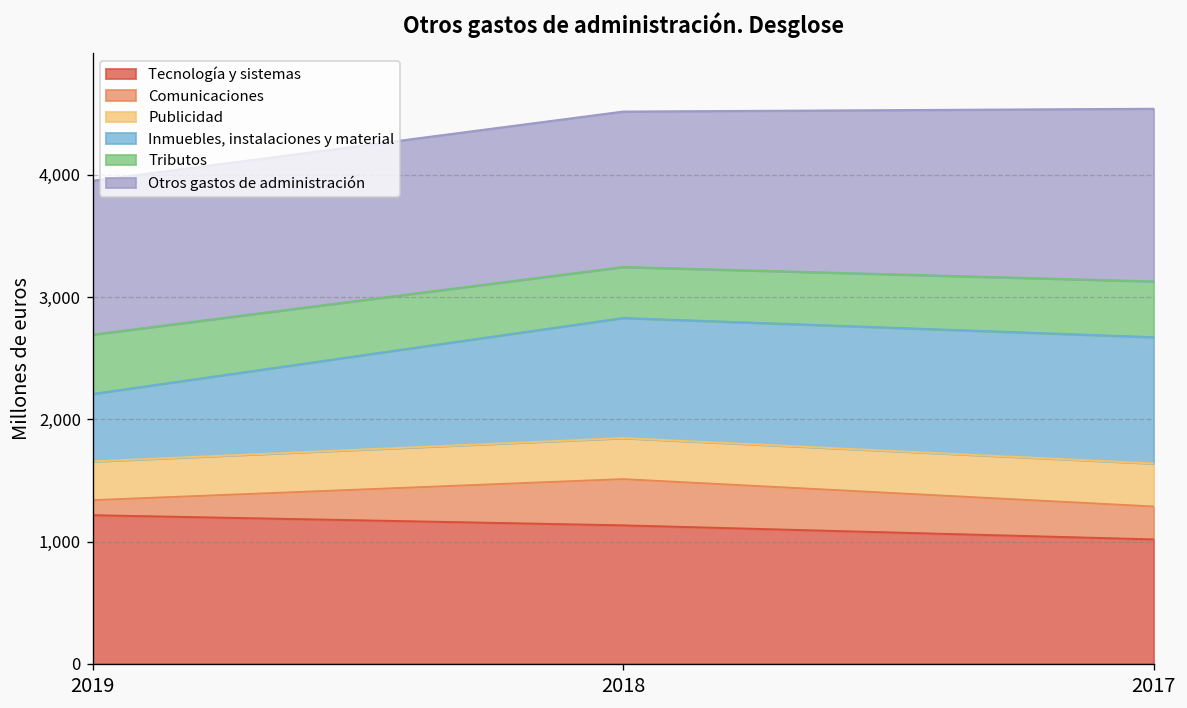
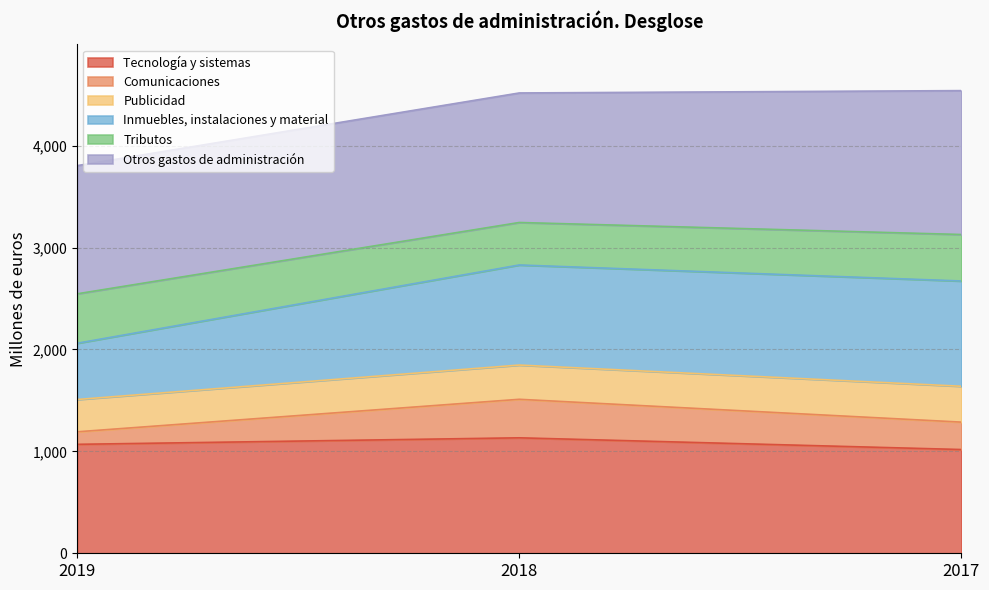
Tecnología y sistemas, 2019: 1,220 -> 1,070
